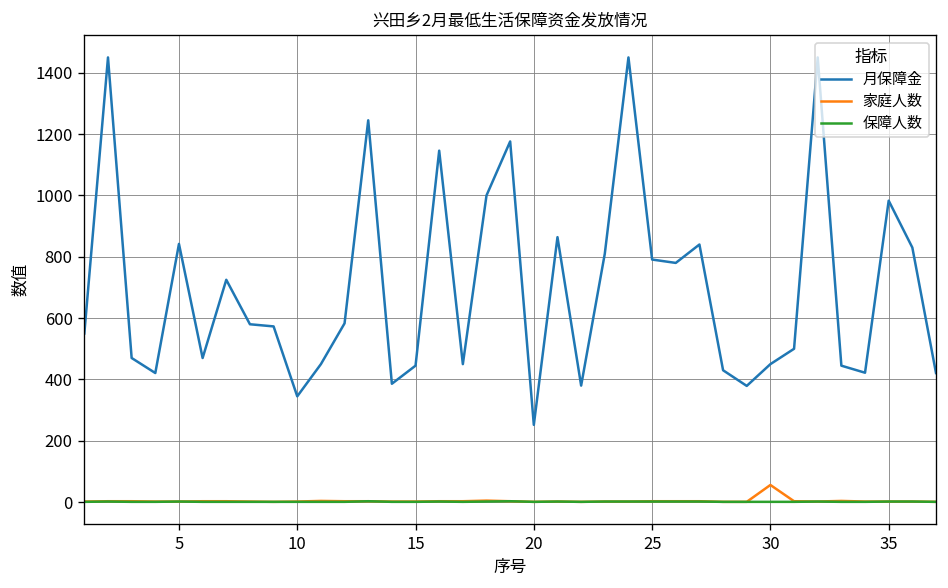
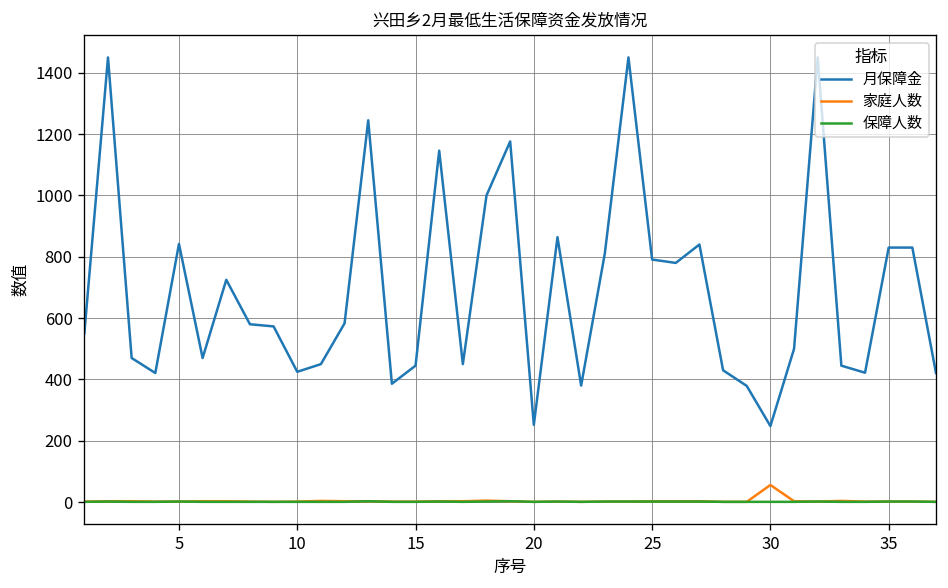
月保障金, 10: 350 -> 430
月保障金, 30: 450 -> 250
月保障金, 35: 980 -> 830
